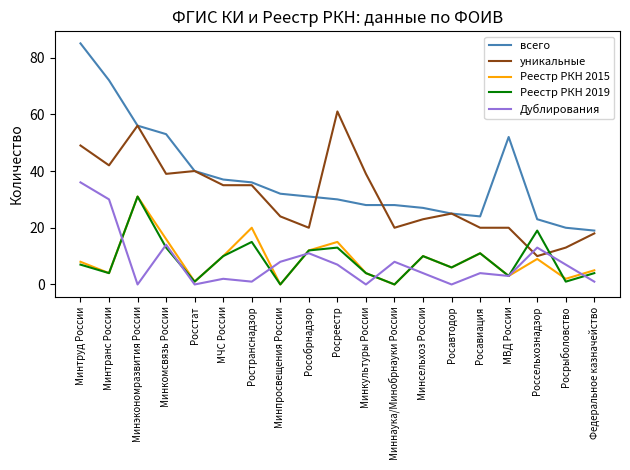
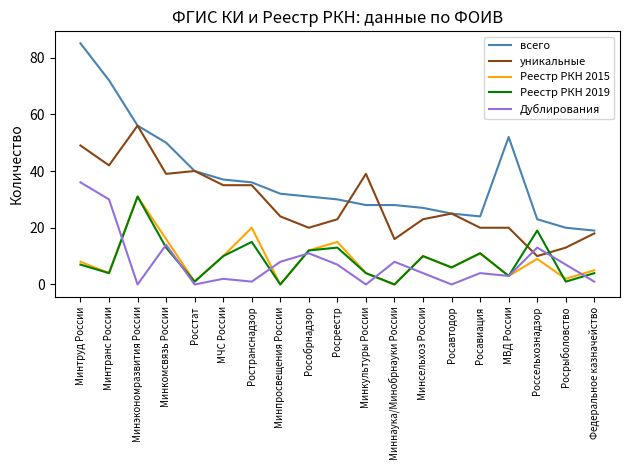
всего, Минкомсвязь России: 53 -> 50
уникальные, Росреестр: 61 -> 23
уникальные, Миннаука/Минобрнауки России: 20 -> 16
